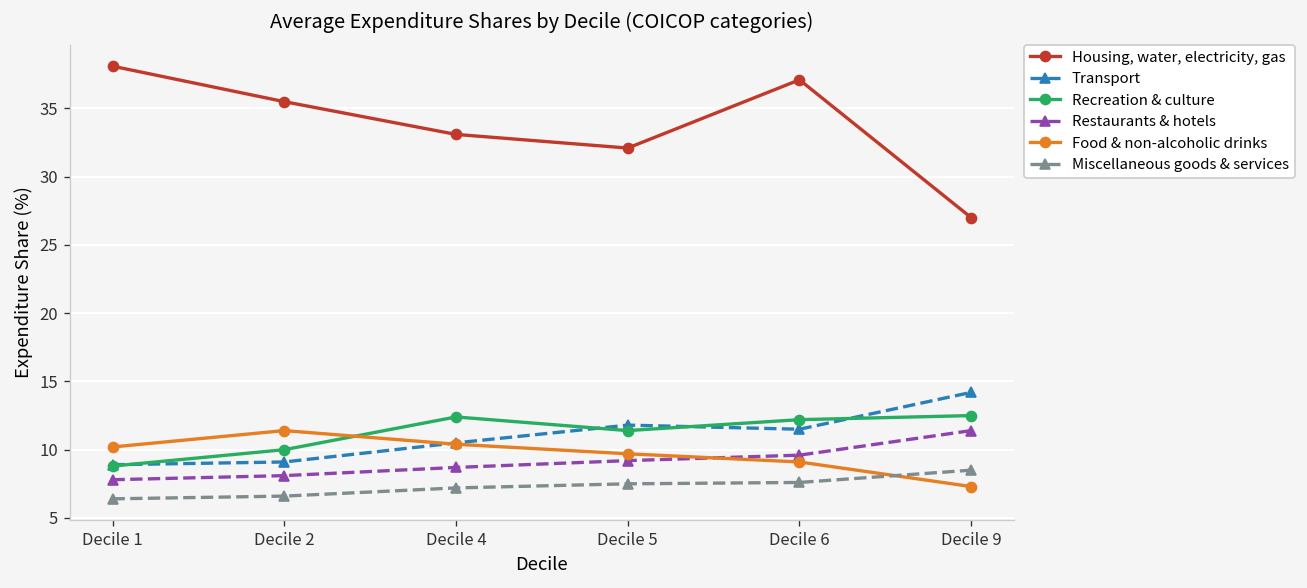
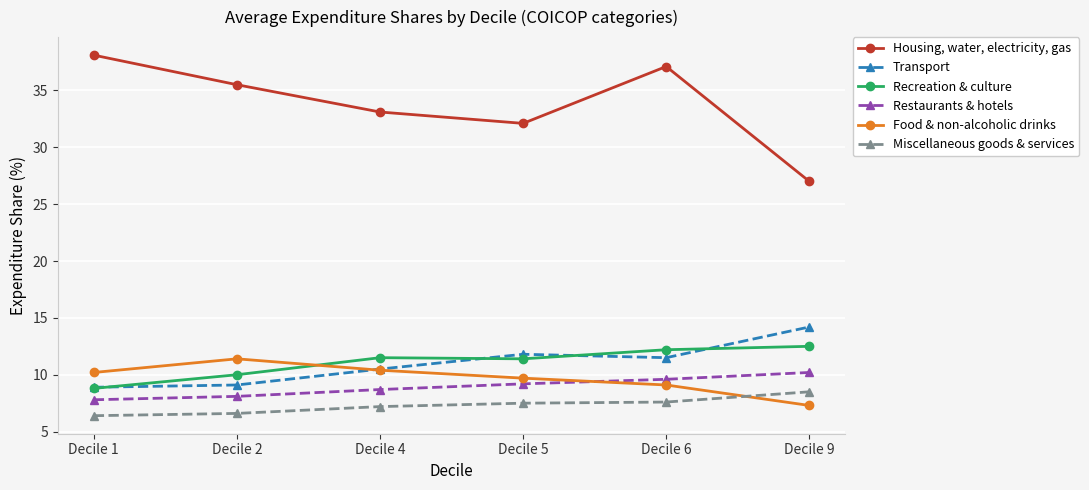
Recreation & culture, Decile 4: 12.4 -> 11.5
Restaurants & hotels, Decile 9: 11.4 -> 10.2
